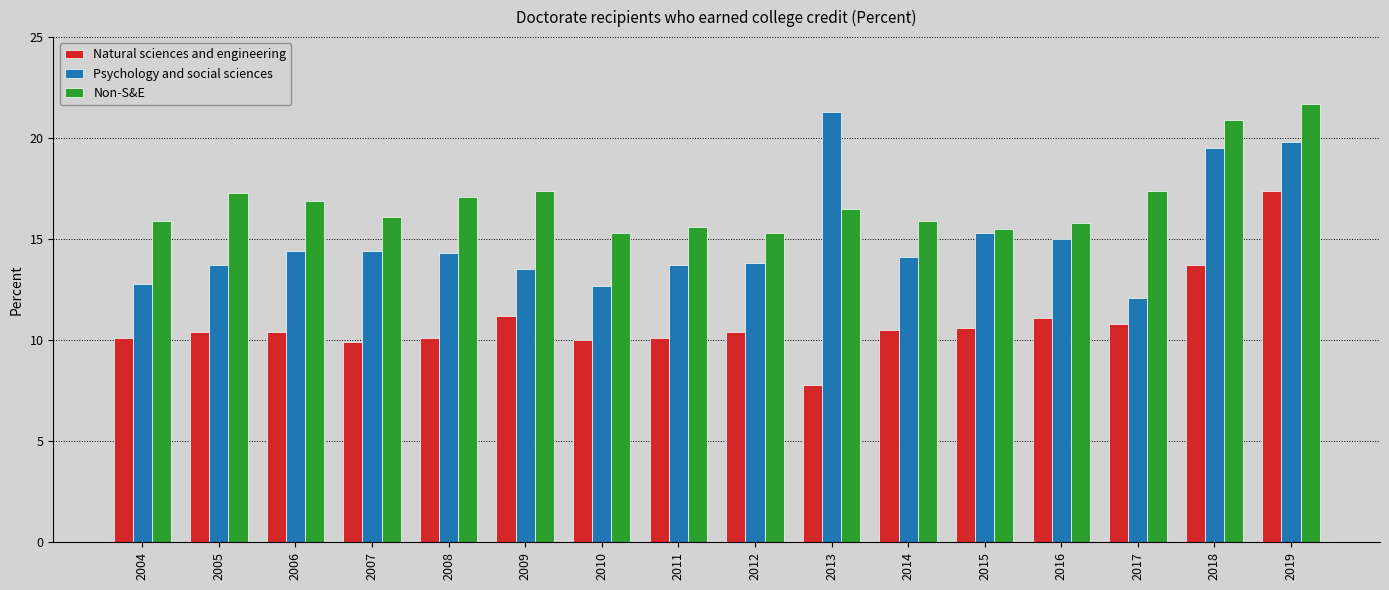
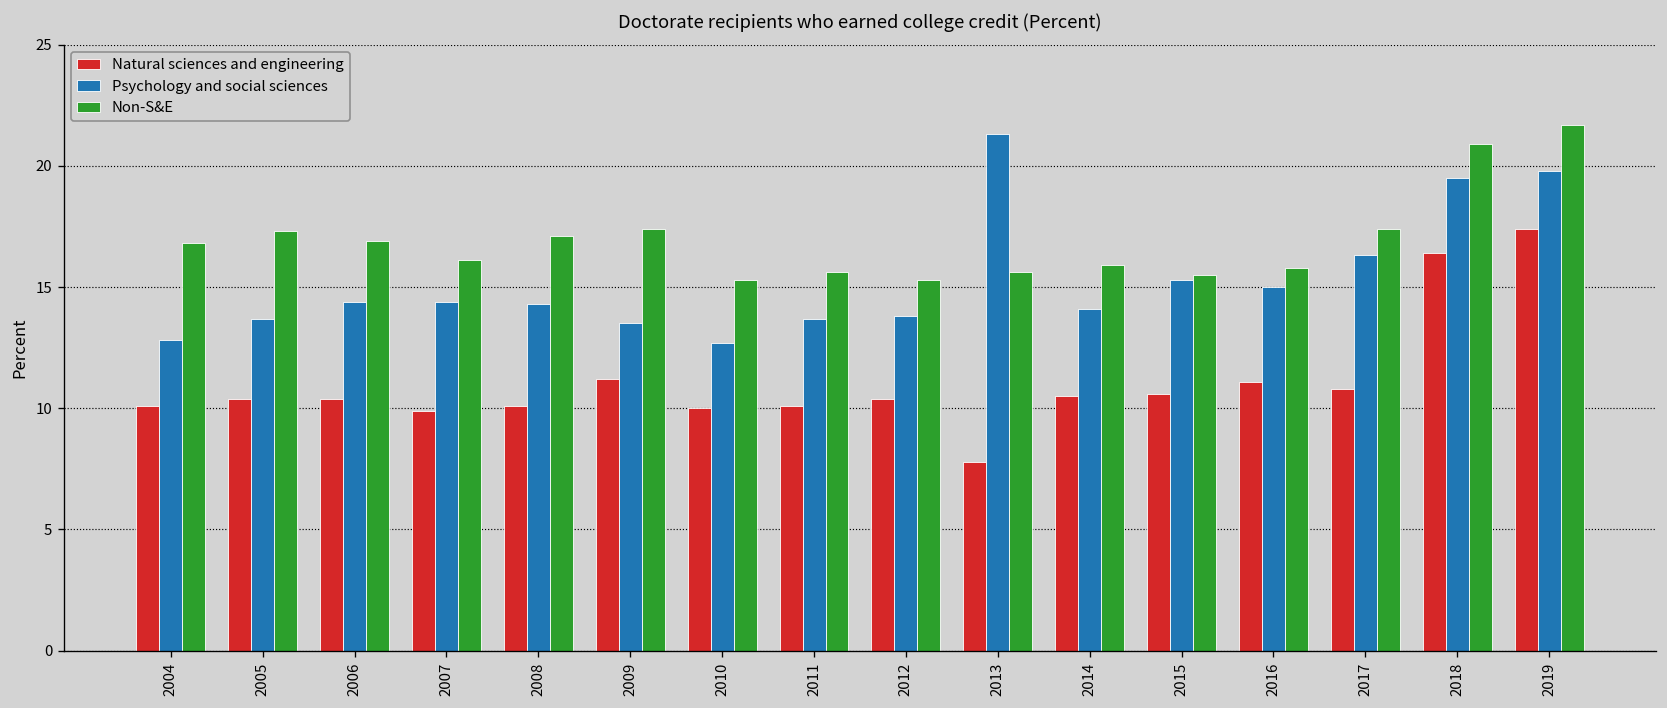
Non-S&E, 2004: 15.9 -> 16.8
Non-S&E, 2013: 16.5 -> 15.6
Psychology and social sciences, 2017: 12.1 -> 16.3
Natural sciences and engineering, 2018: 13.7 -> 16.4
